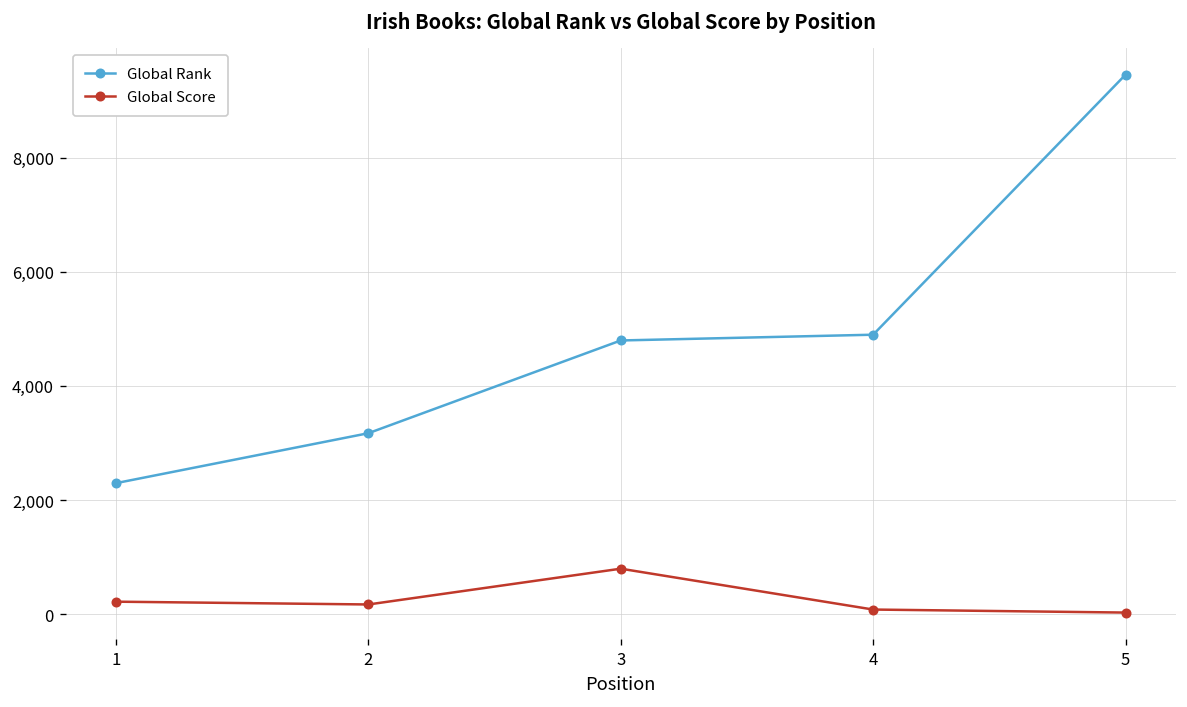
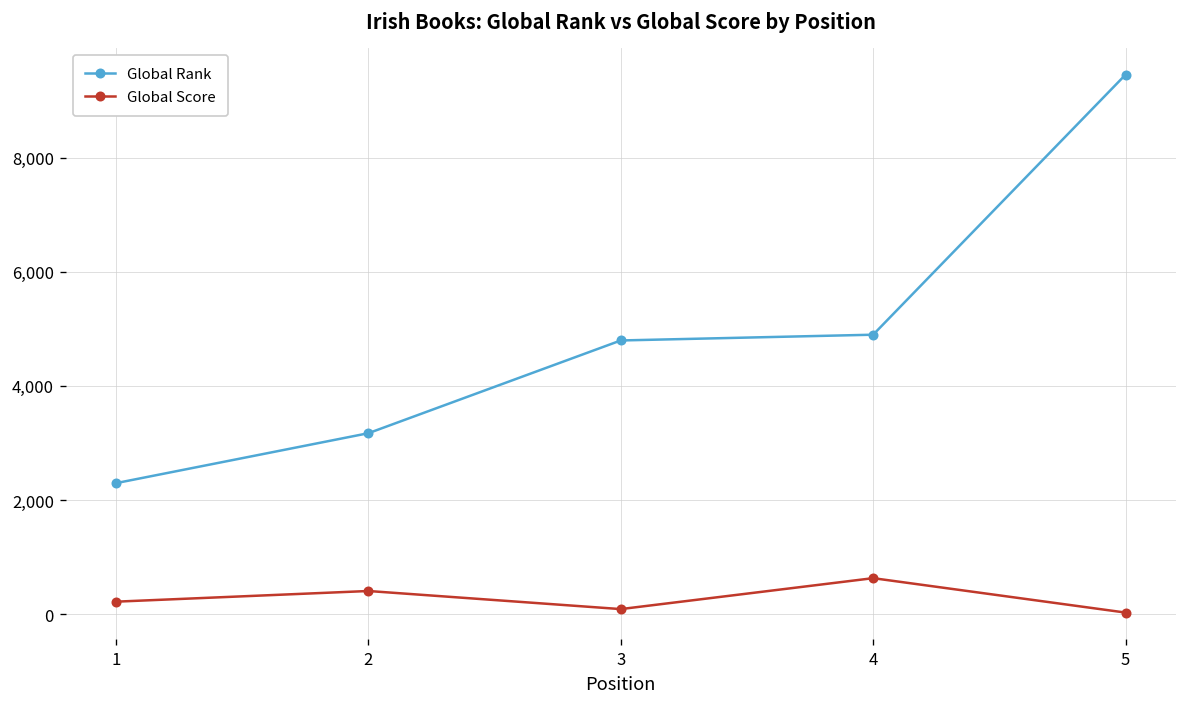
Global Score, 2: 200 -> 400
Global Score, 3: 800 -> 100
Global Score, 4: 100 -> 600
